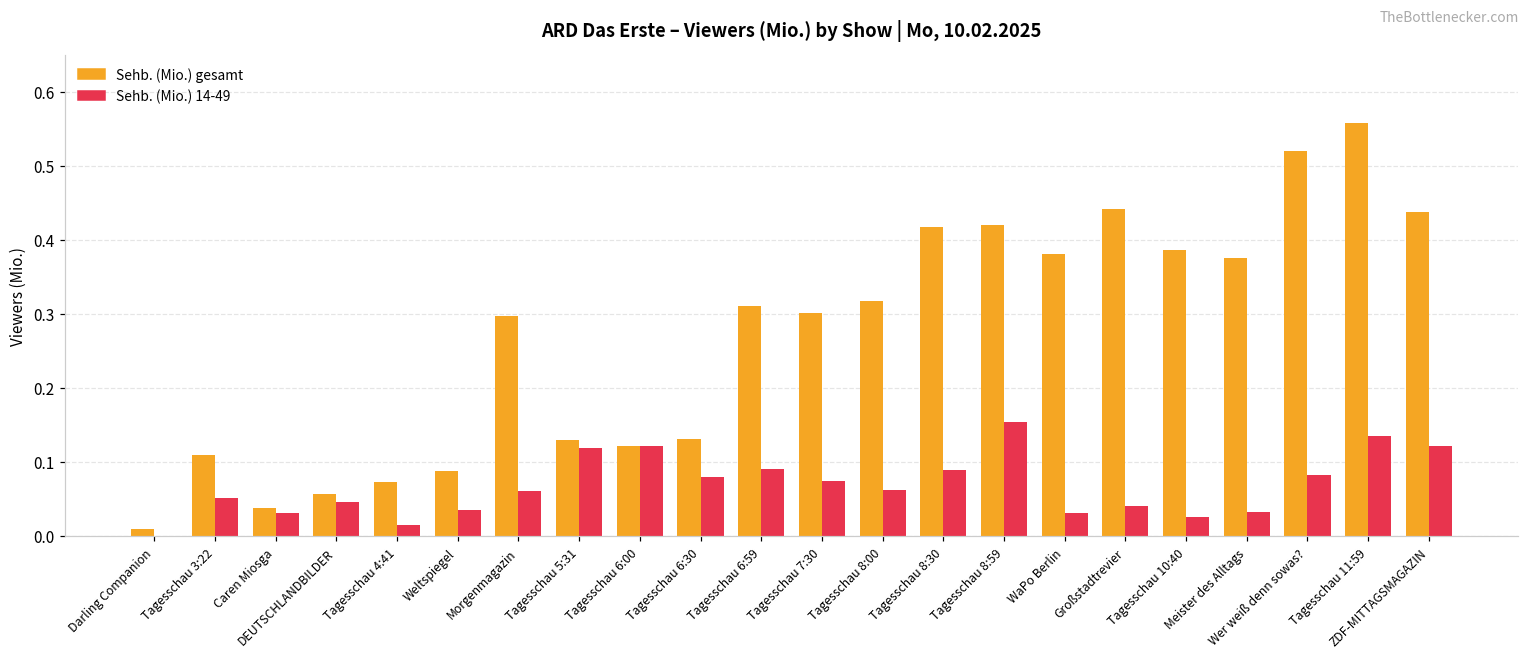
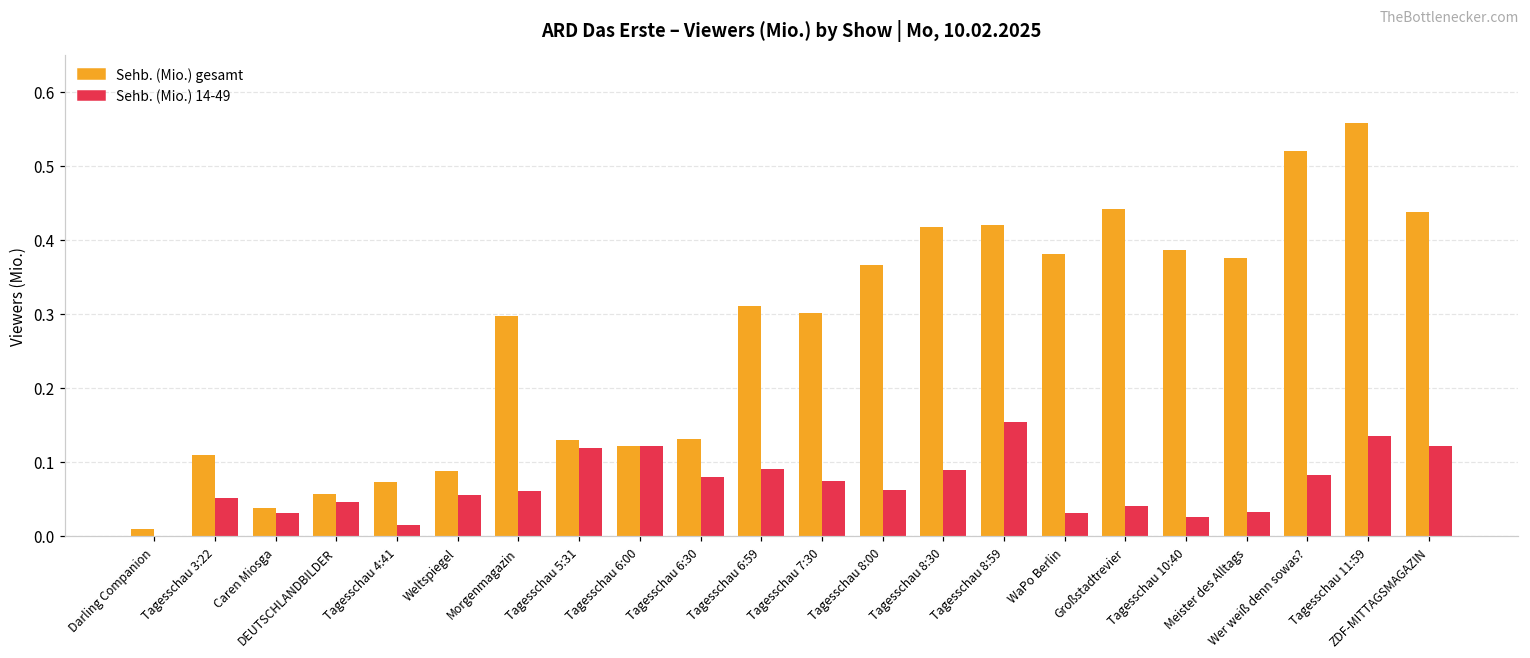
Sehb. (Mio.) 14-49, Weltspiegel: 0.03 -> 0.06
Sehb. (Mio.) gesamt, Tagesschau 8:00: 0.32 -> 0.37
